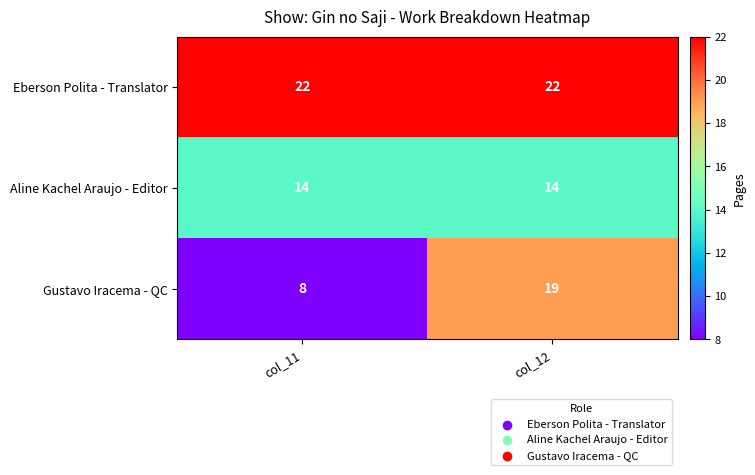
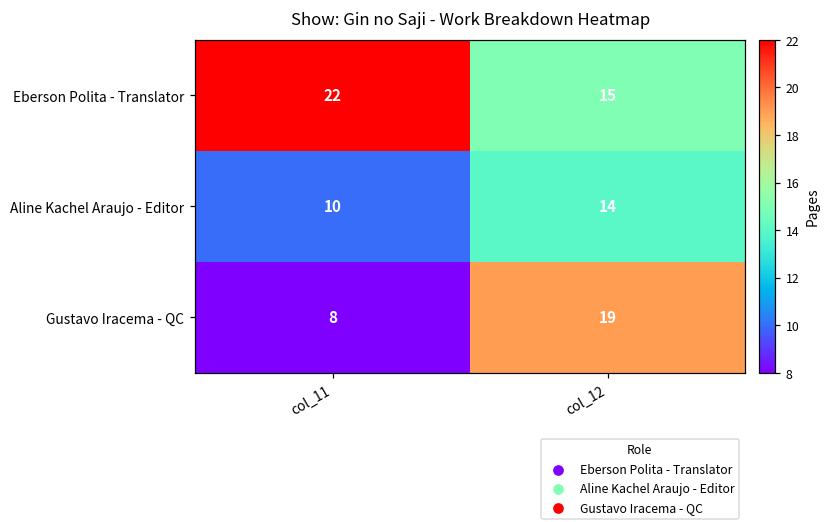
Eberson Polita - Translator, col_12: 22 -> 15
Aline Kachel Araujo - Editor, col_11: 14 -> 10
